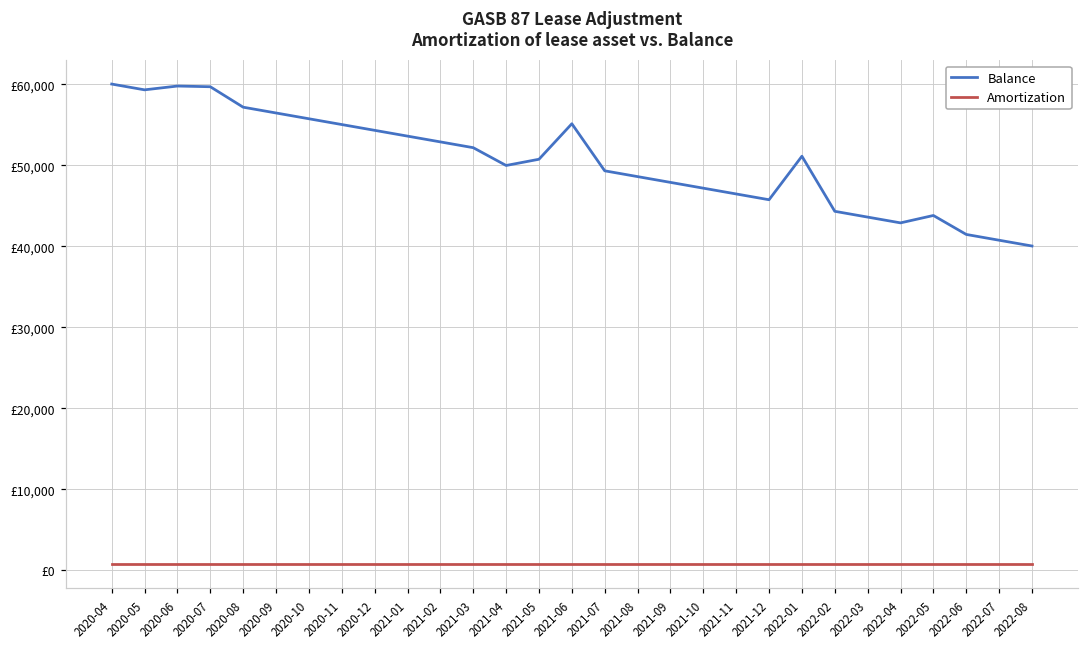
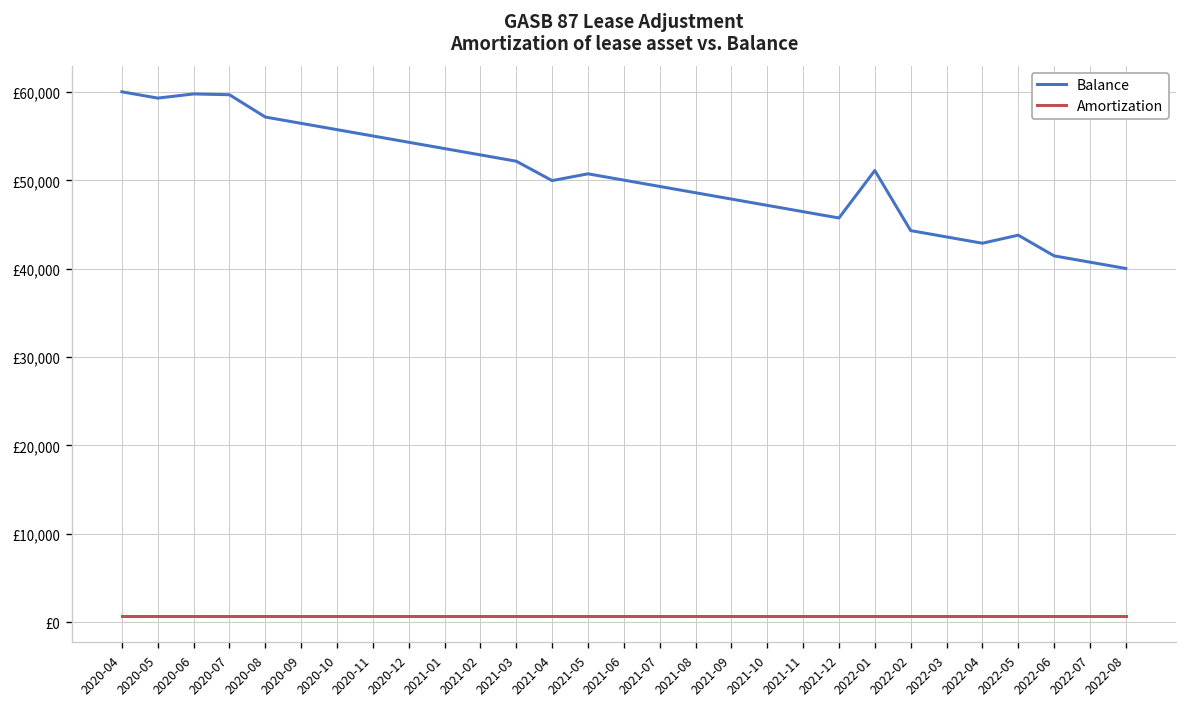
Balance, 2021-06: £55,000 -> £50,000
